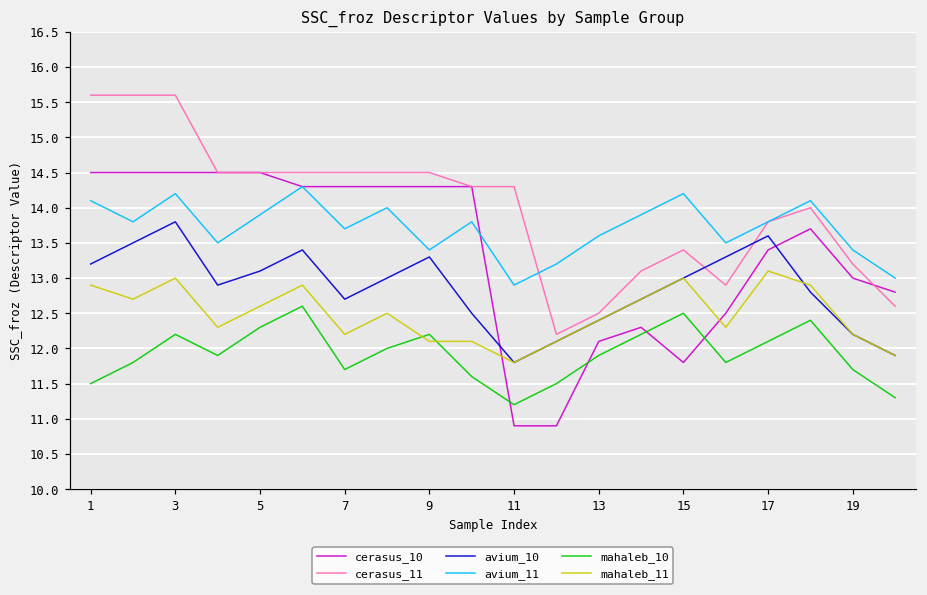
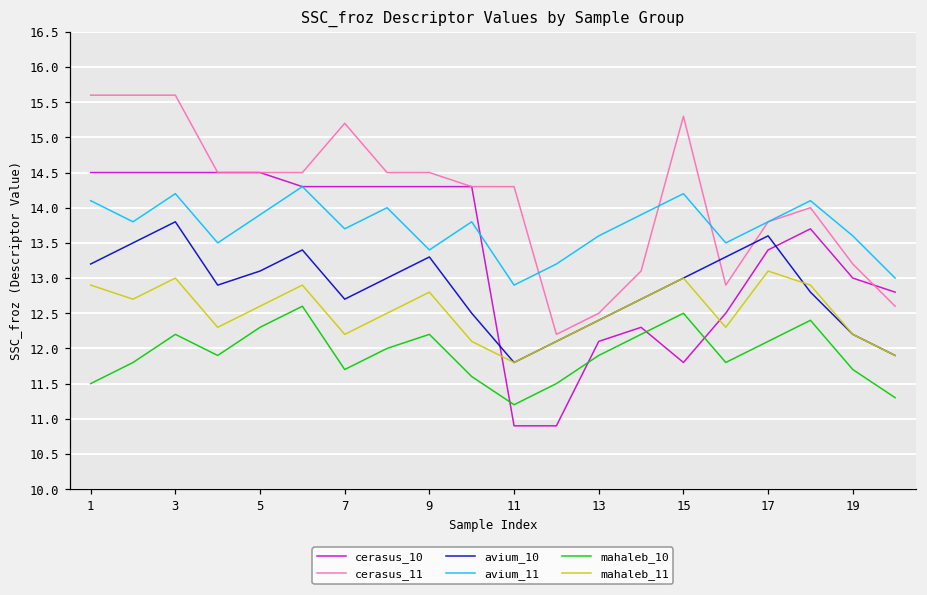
cerasus_11, 7: 14.5 -> 15.2
mahaleb_11, 9: 12.1 -> 12.8
cerasus_11, 15: 13.4 -> 15.3
avium_11, 19: 13.4 -> 13.6
